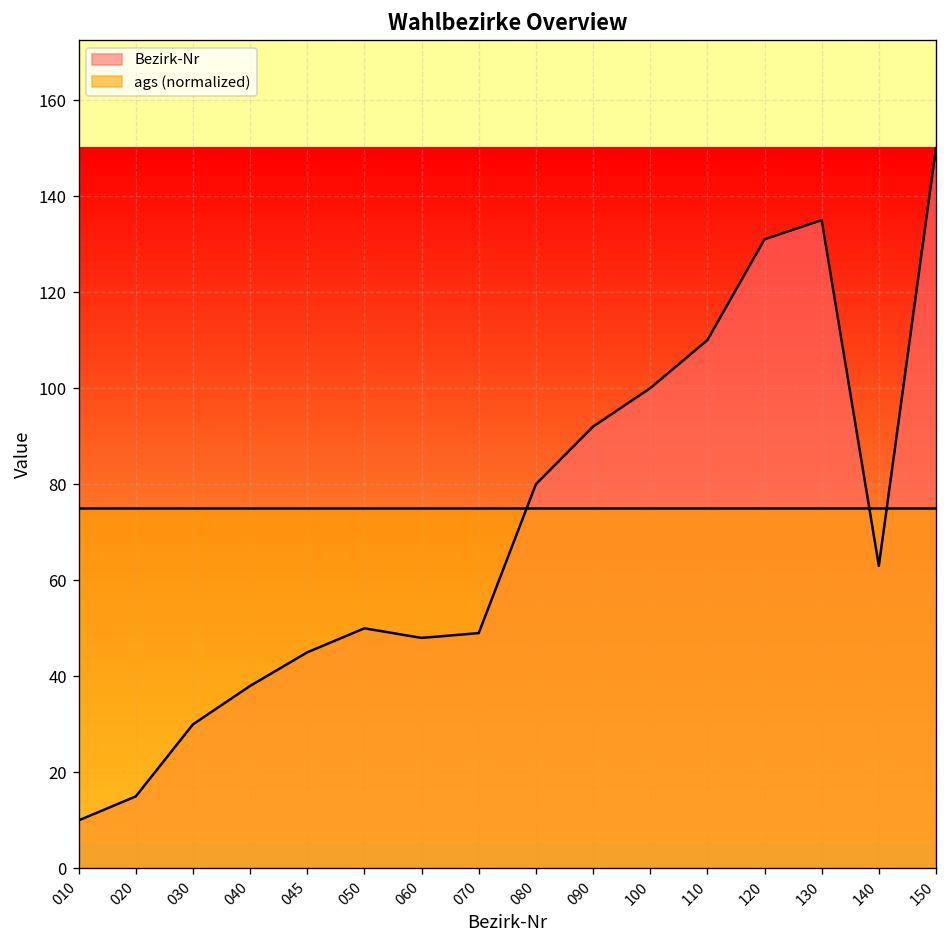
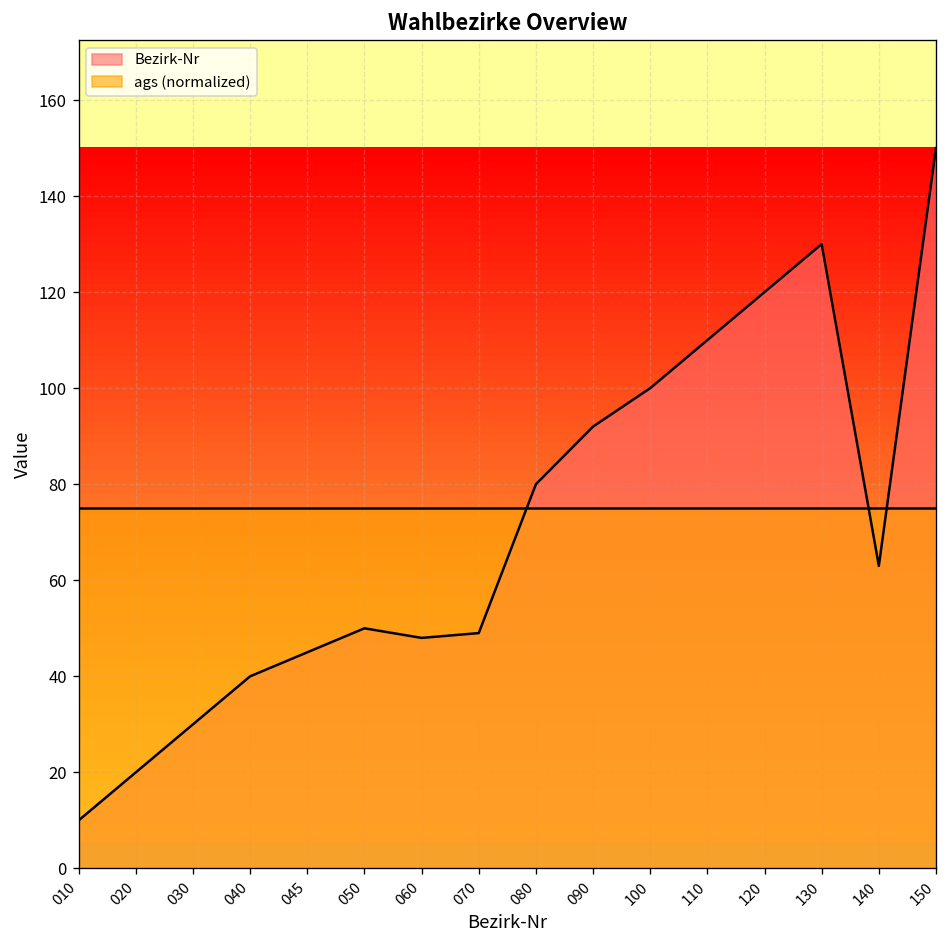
Bezirk-Nr, 020: 15 -> 20
Bezirk-Nr, 040: 38 -> 40
Bezirk-Nr, 120: 131 -> 120
Bezirk-Nr, 130: 135 -> 130
